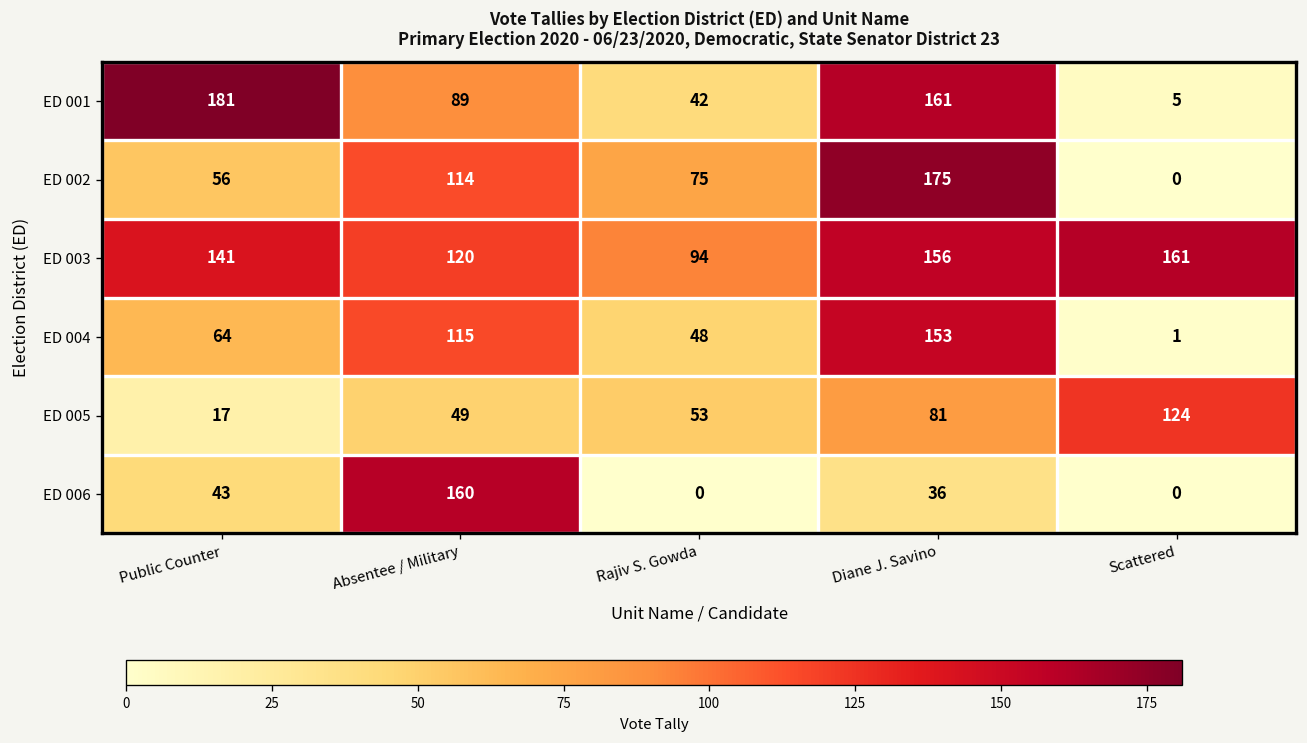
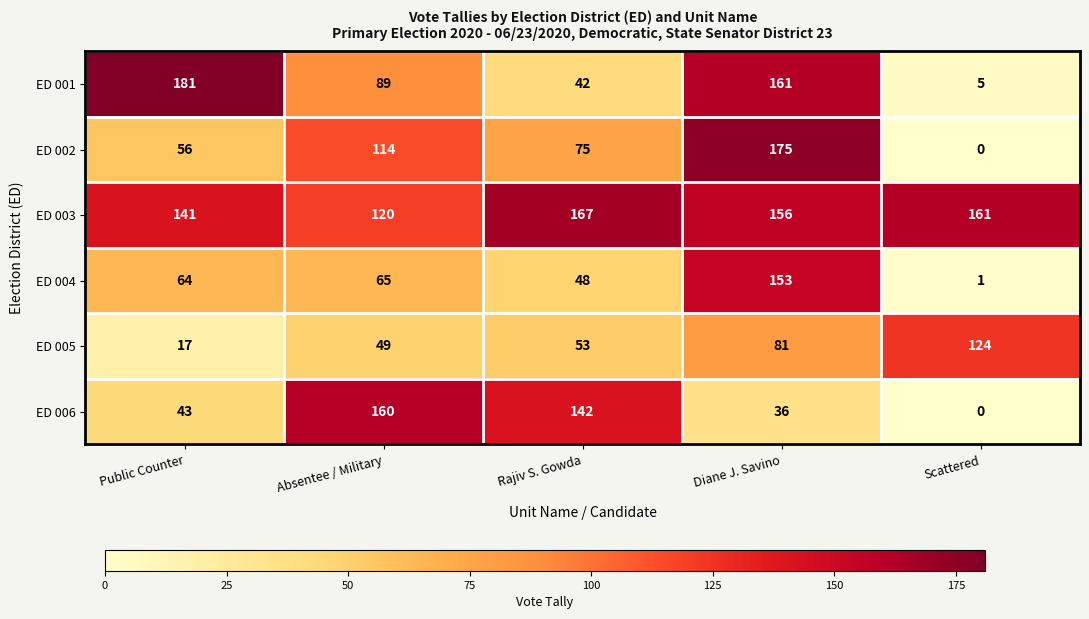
ED 003, Rajiv S. Gowda: 94 -> 167
ED 004, Absentee / Military: 115 -> 65
ED 006, Rajiv S. Gowda: 0 -> 142
